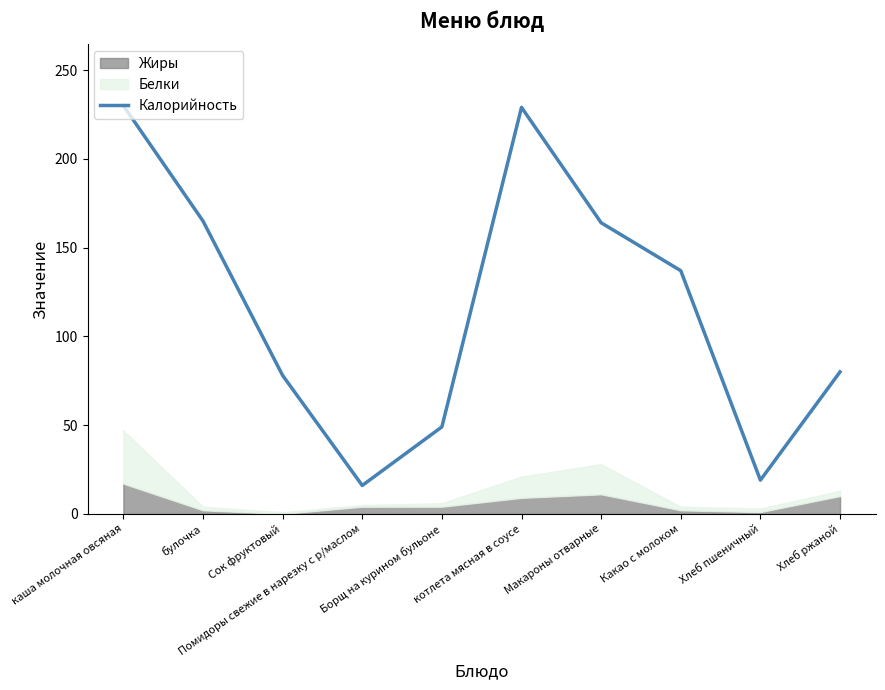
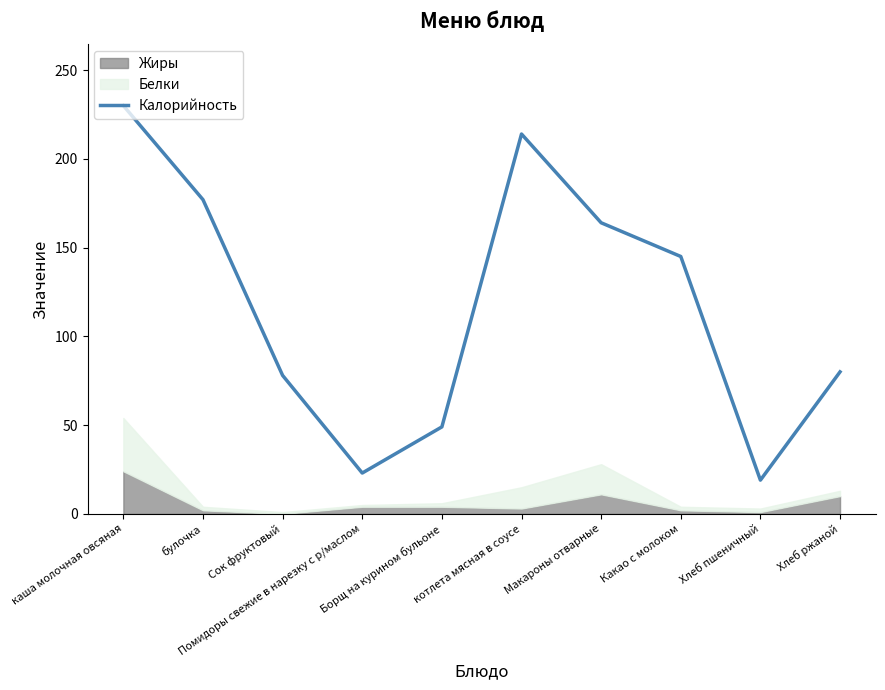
Жиры, каша молочная овсяная: 17 -> 24
Калорийность, булочка: 165 -> 177
Калорийность, Помидоры свежие в нарезку с р/маслом: 16 -> 23
Калорийность, котлета мясная в соусе: 229 -> 214
Жиры, котлета мясная в соусе: 9 -> 3
Калорийность, Какао с молоком: 137 -> 145
